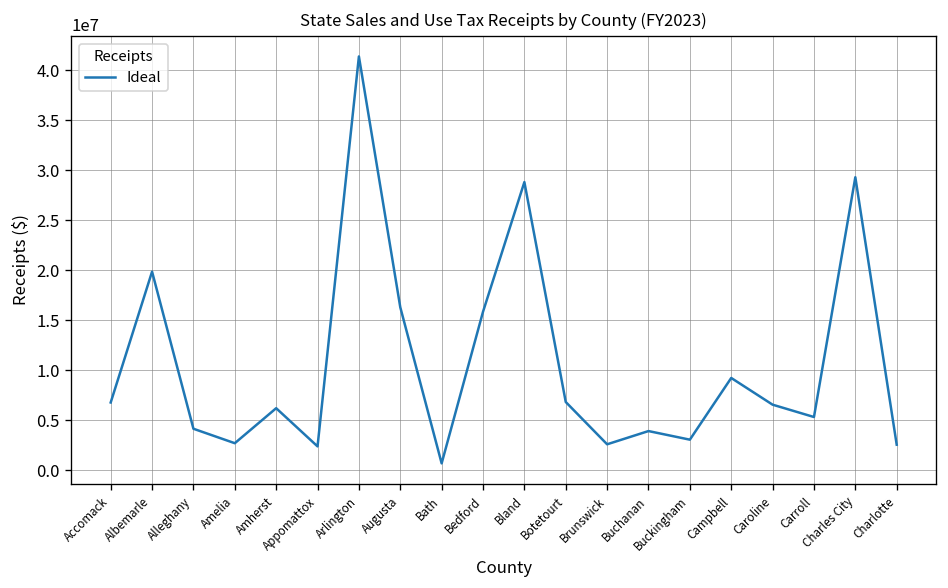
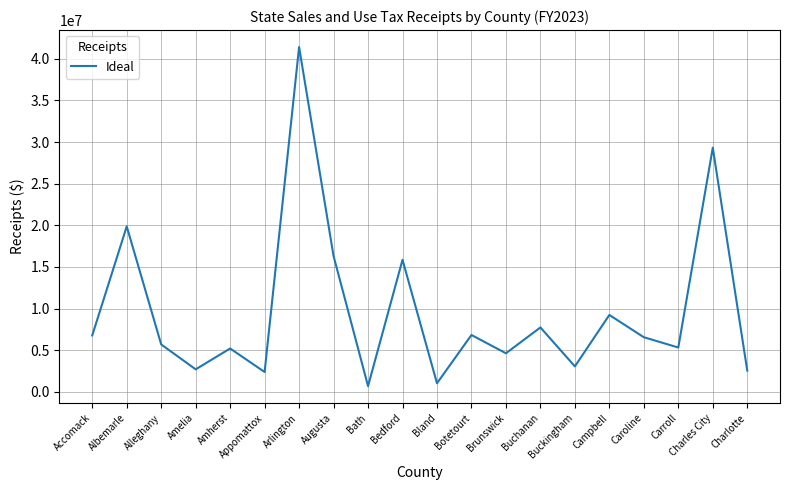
Alleghany: 4000000 -> 6000000
Amherst: 6000000 -> 5000000
Bland: 29000000 -> 1000000
Brunswick: 3000000 -> 5000000
Buchanan: 4000000 -> 8000000
